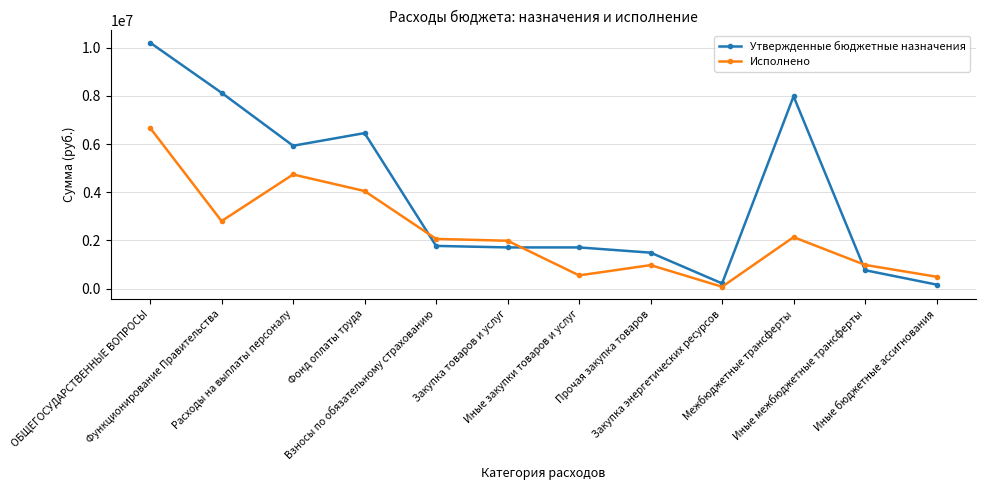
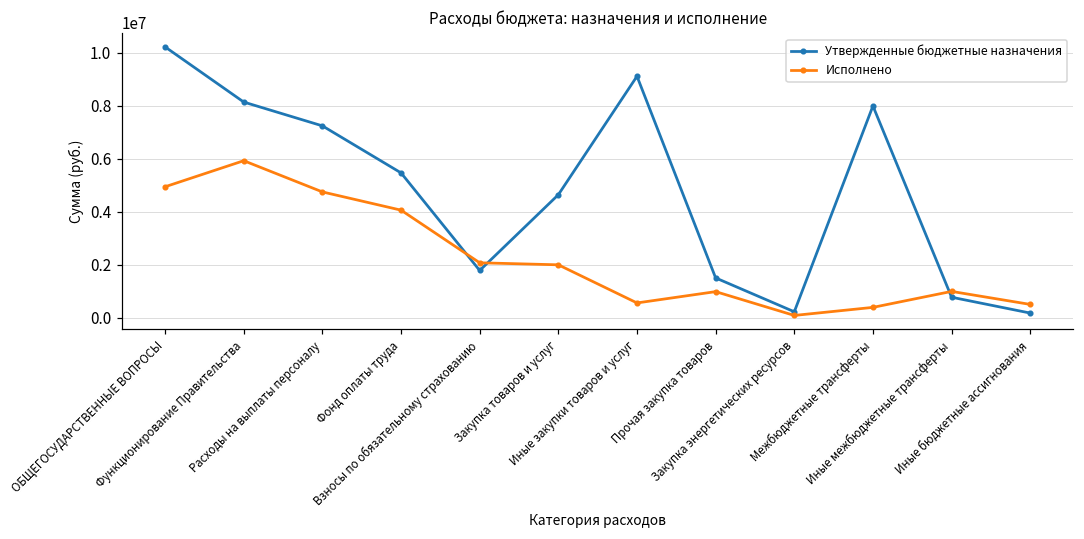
Исполнено, ОБЩЕГОСУДАРСТВЕННЫЕ ВОПРОСЫ: 6700000 -> 4900000
Исполнено, Функционирование Правительства: 2800000 -> 5900000
Утвержденные бюджетные назначения, Расходы на выплаты персоналу: 5900000 -> 7200000
Утвержденные бюджетные назначения, Фонд оплаты труда: 6500000 -> 5500000
Утвержденные бюджетные назначения, Закупка товаров и услуг: 1700000 -> 4600000
Утвержденные бюджетные назначения, Иные закупки товаров и услуг: 1700000 -> 9100000
Исполнено, Межбюджетные трансферты: 2100000 -> 400000
